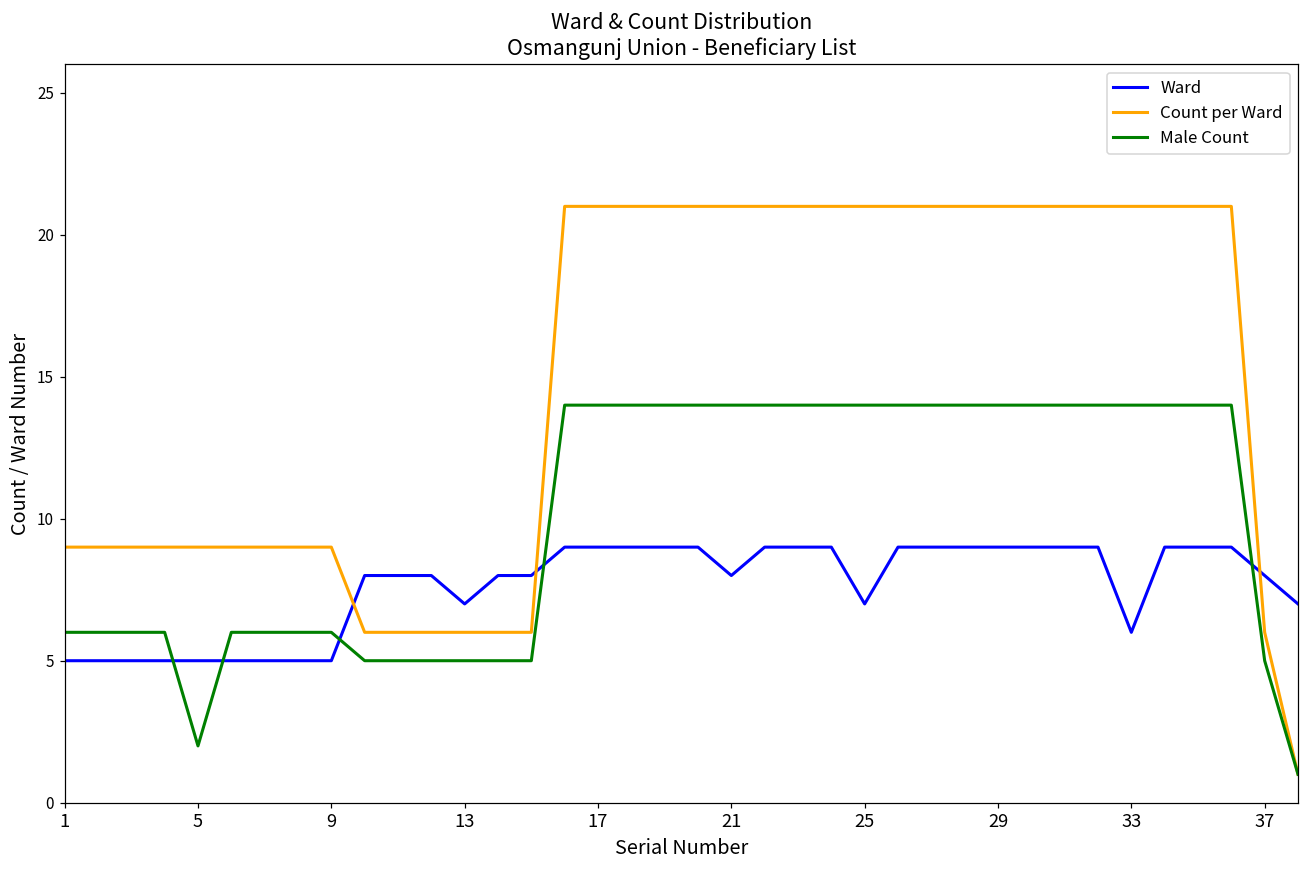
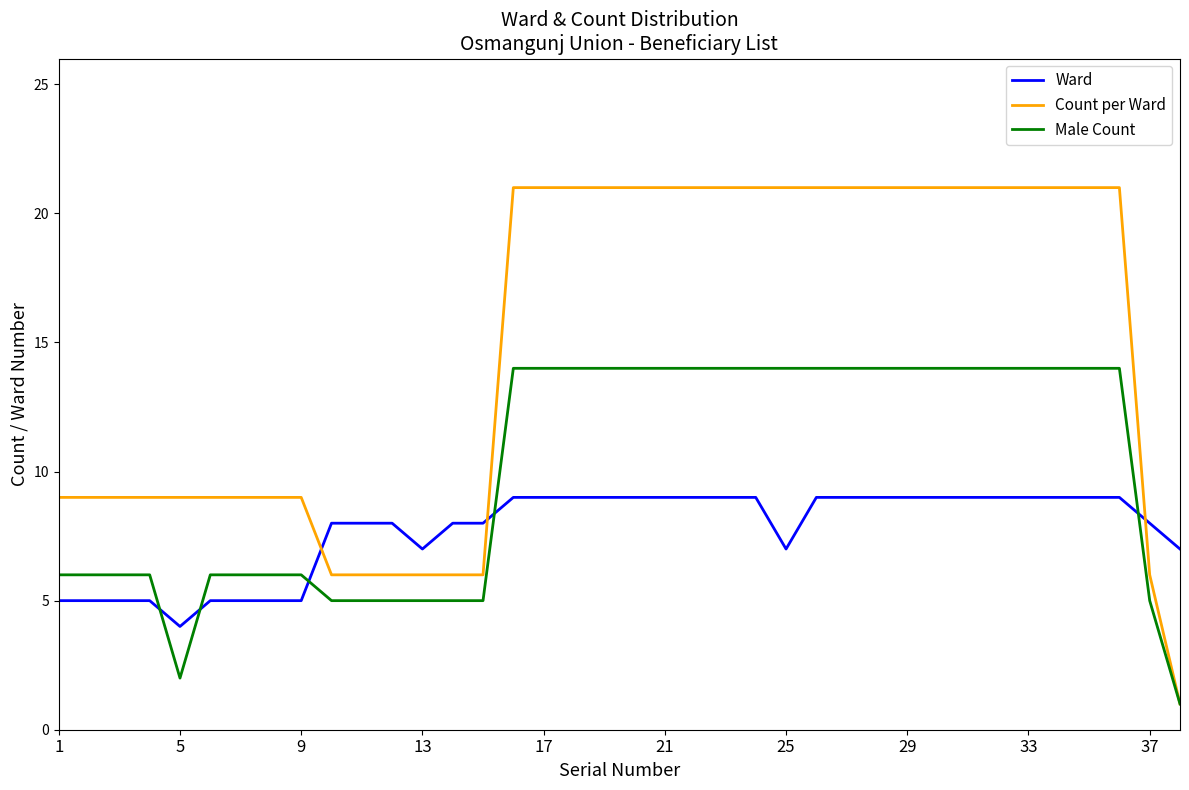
Ward, 5: 5 -> 4
Ward, 21: 8 -> 9
Ward, 33: 6 -> 9
